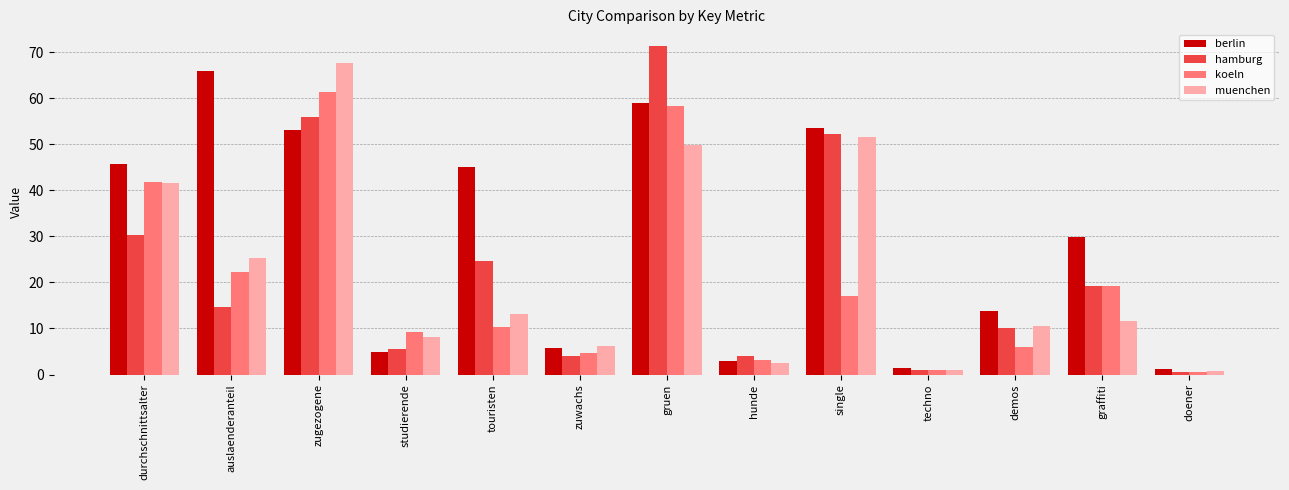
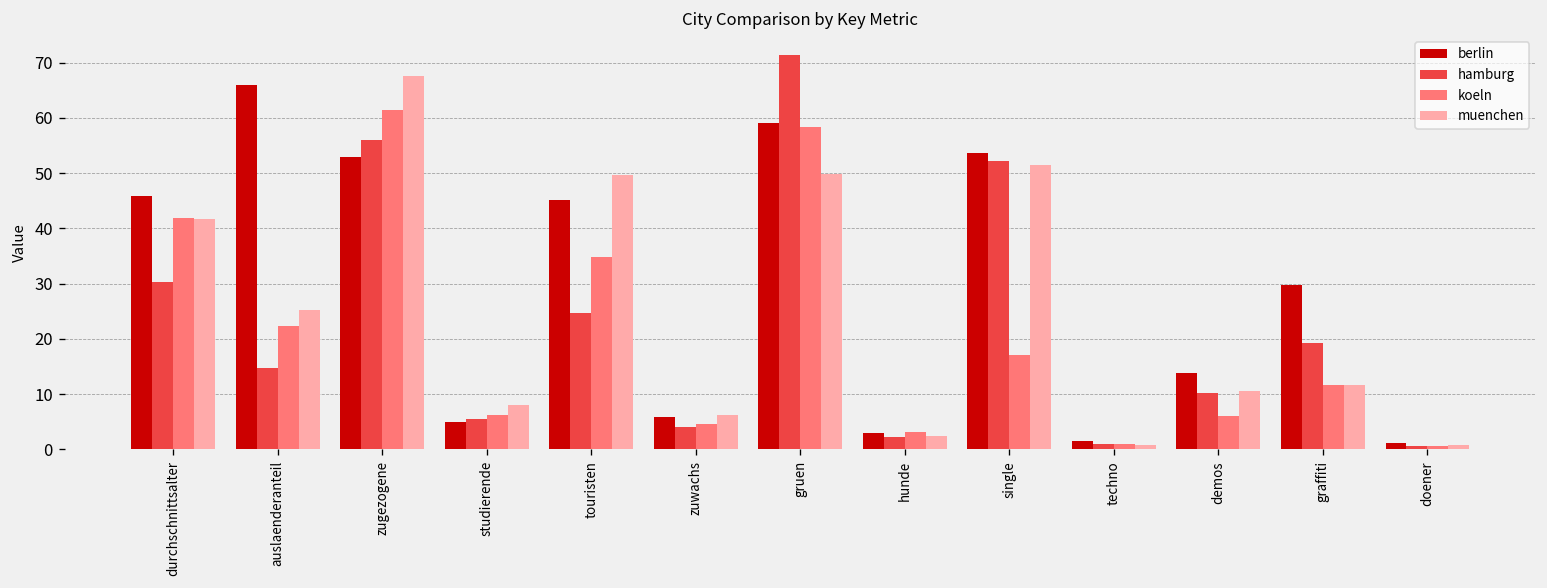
koeln, studierende: 9 -> 6
koeln, touristen: 10 -> 35
muenchen, touristen: 13 -> 50
hamburg, hunde: 4 -> 2
koeln, graffiti: 19 -> 12
